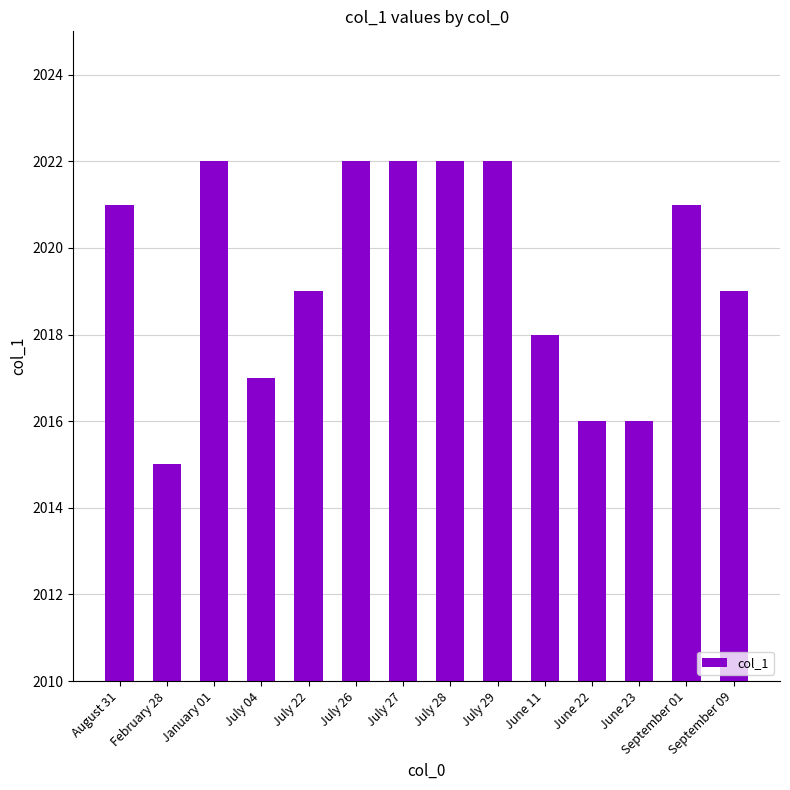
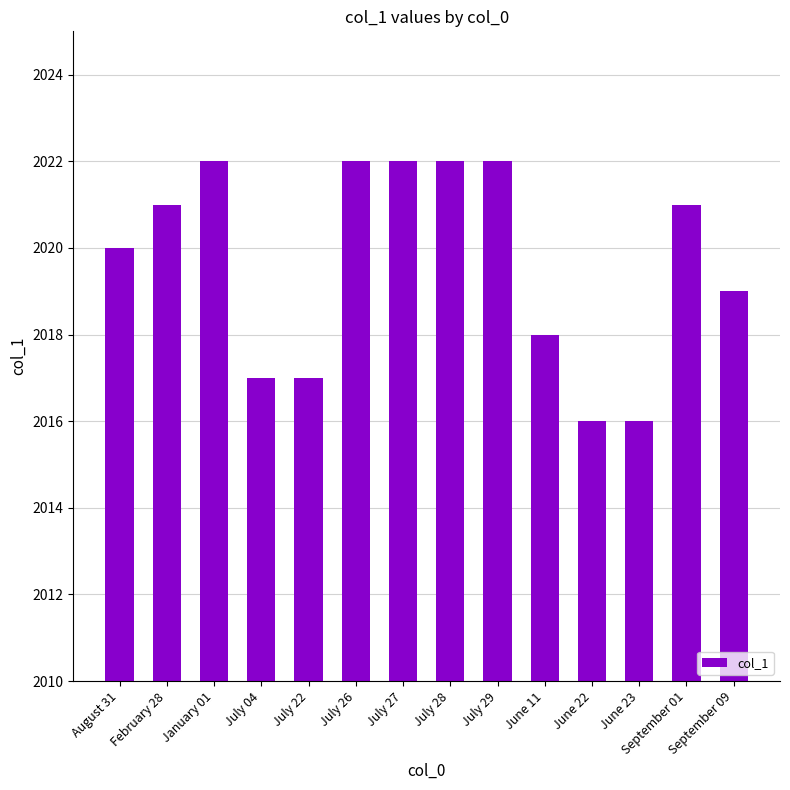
August 31: 2021 -> 2020
February 28: 2015 -> 2021
July 22: 2019 -> 2017
